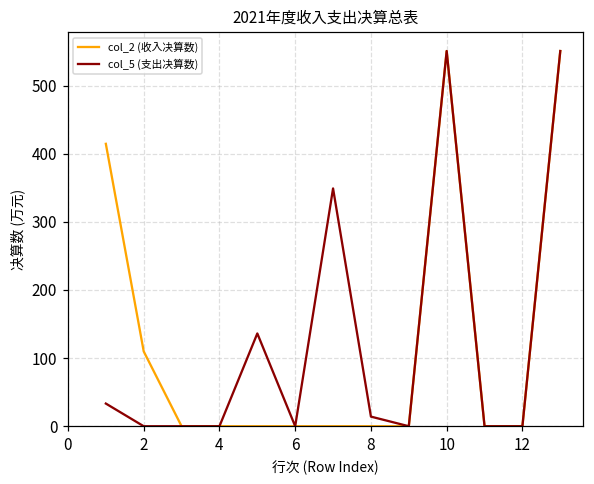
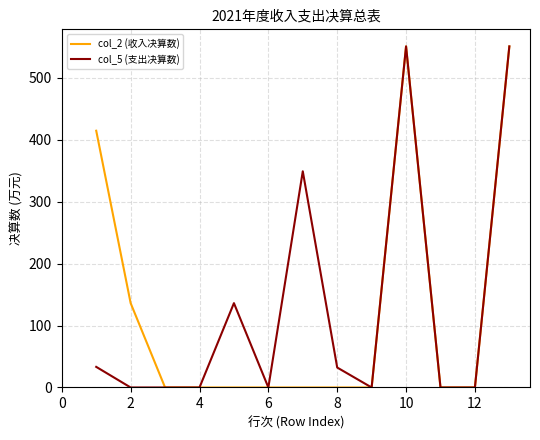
col_2 (收入决算数), 2: 110 -> 140
col_5 (支出决算数), 8: 10 -> 30
